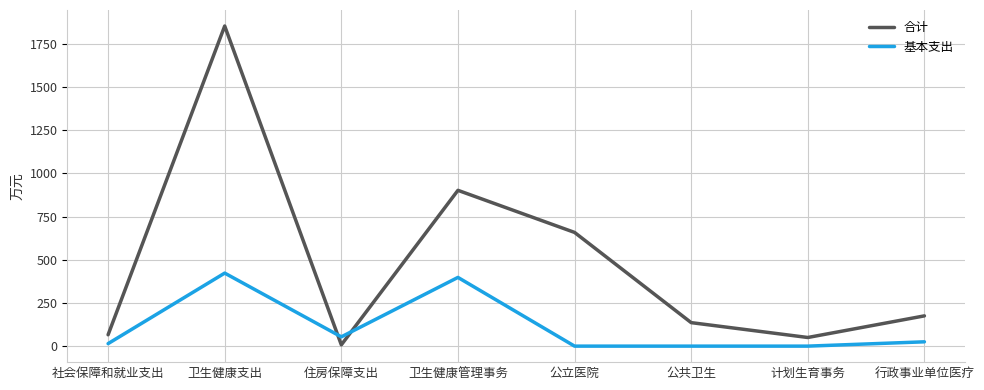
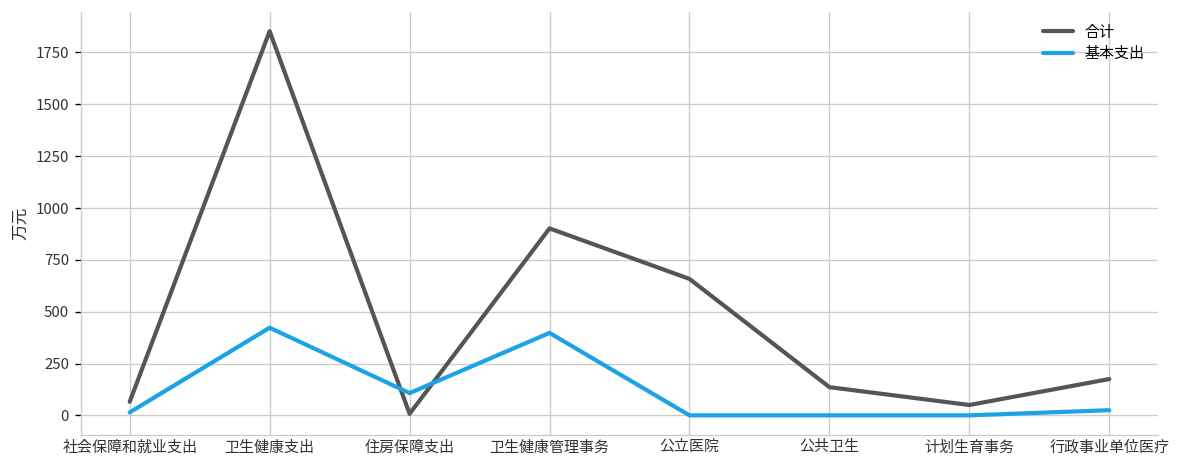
基本支出, 住房保障支出: 50 -> 110
